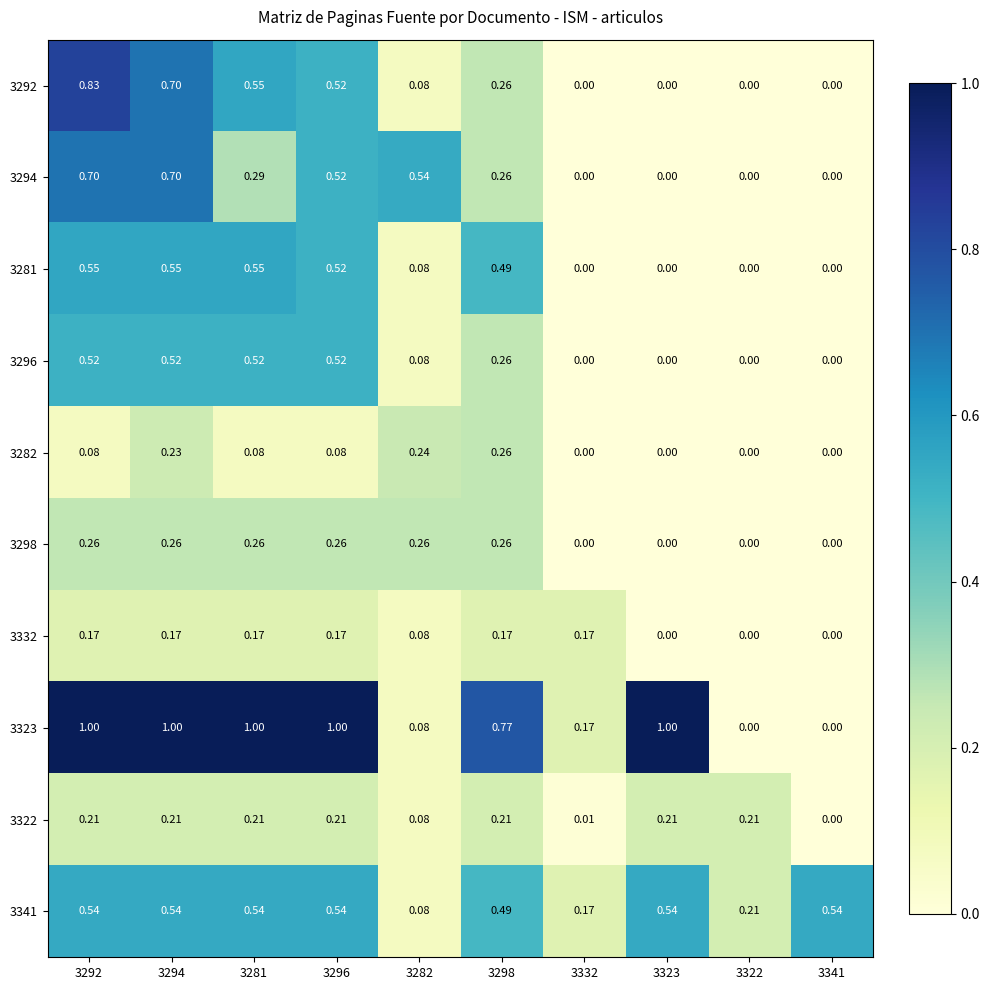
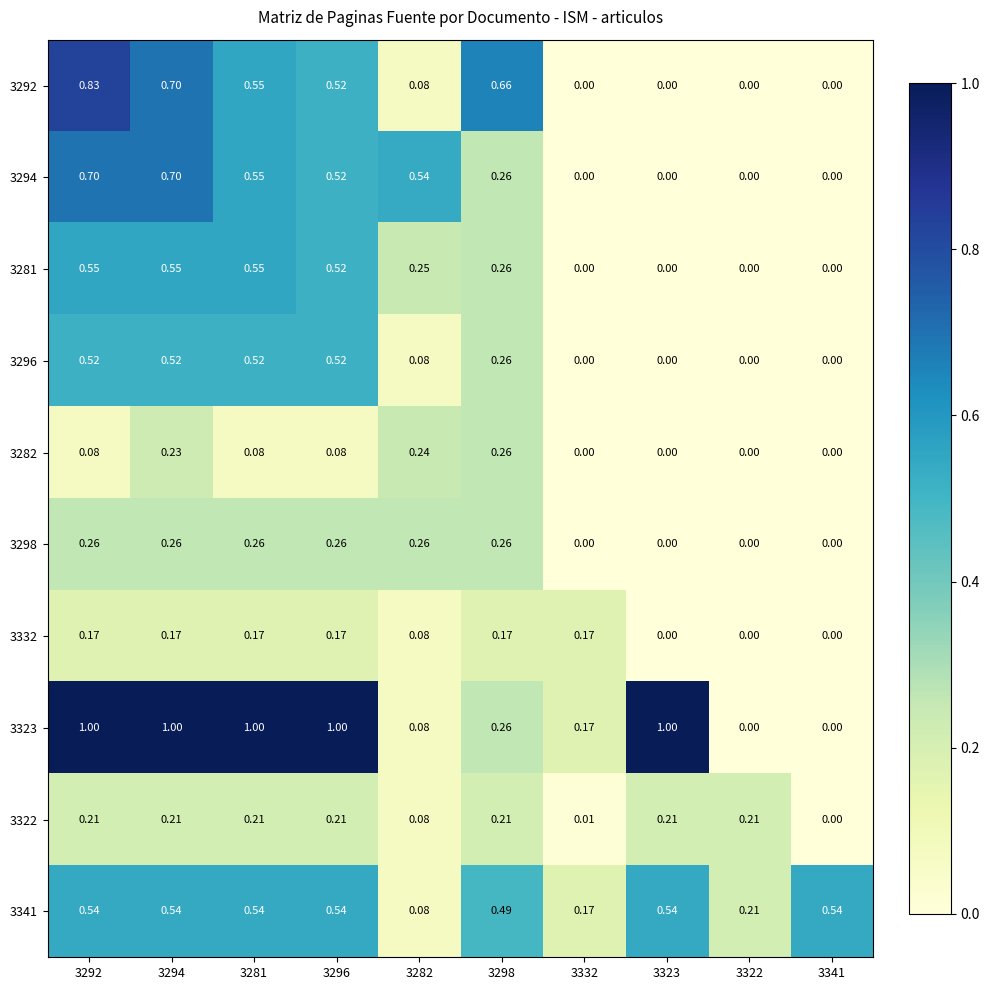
3292, 3298: 0.26 -> 0.66
3294, 3281: 0.29 -> 0.55
3281, 3282: 0.08 -> 0.25
3281, 3298: 0.49 -> 0.26
3323, 3298: 0.77 -> 0.26
